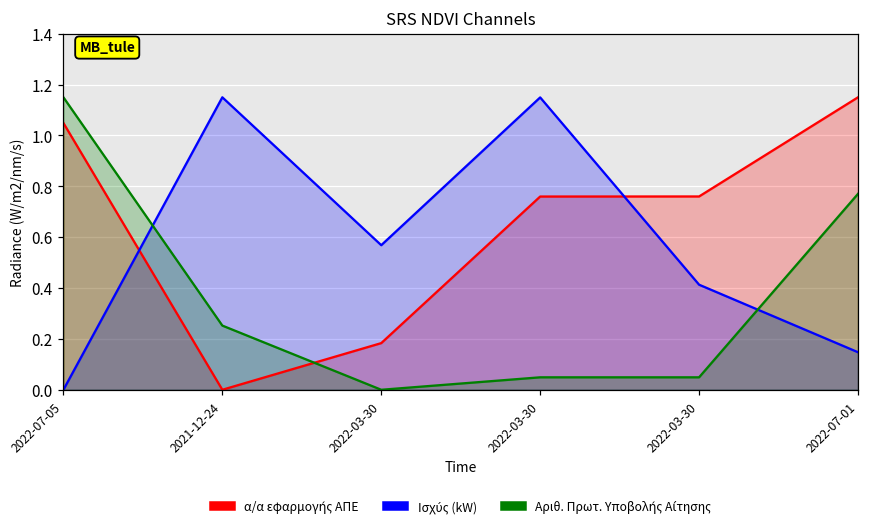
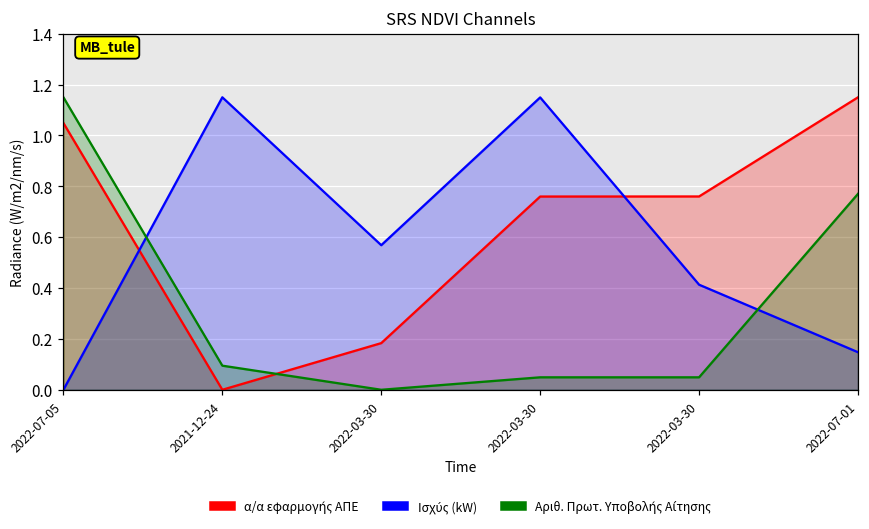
Αριθ. Πρωτ. Υποβολής Αίτησης, 2021-12-24: 0.25 -> 0.09
